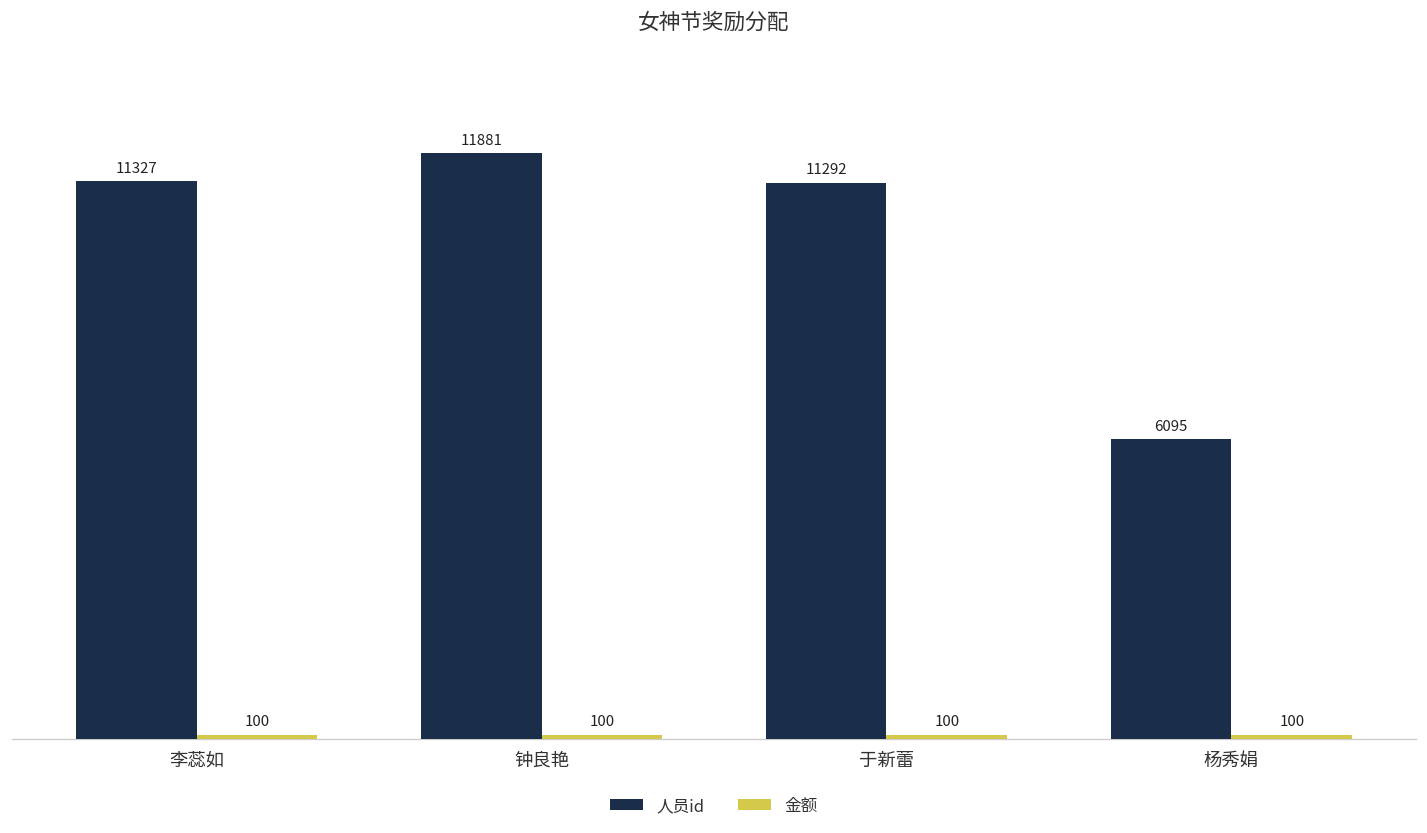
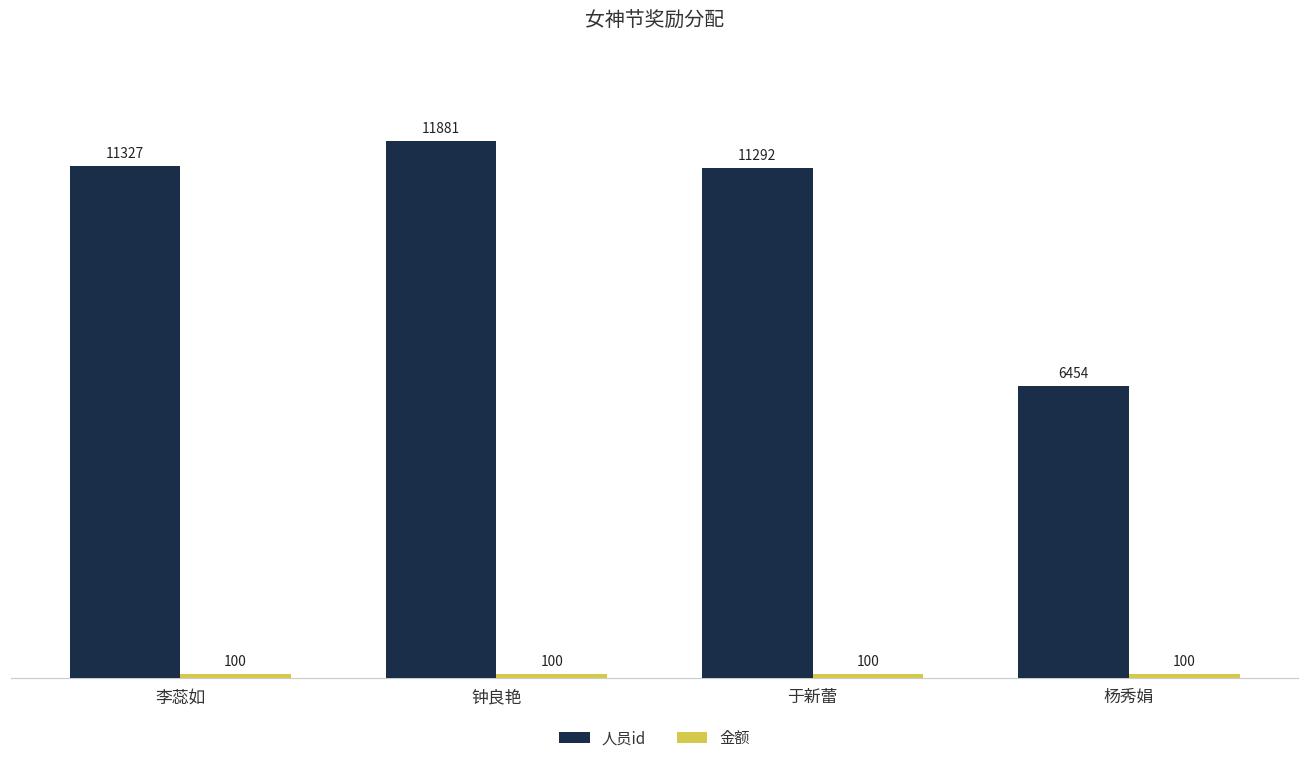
人员id, 杨秀娟: 6095 -> 6454
